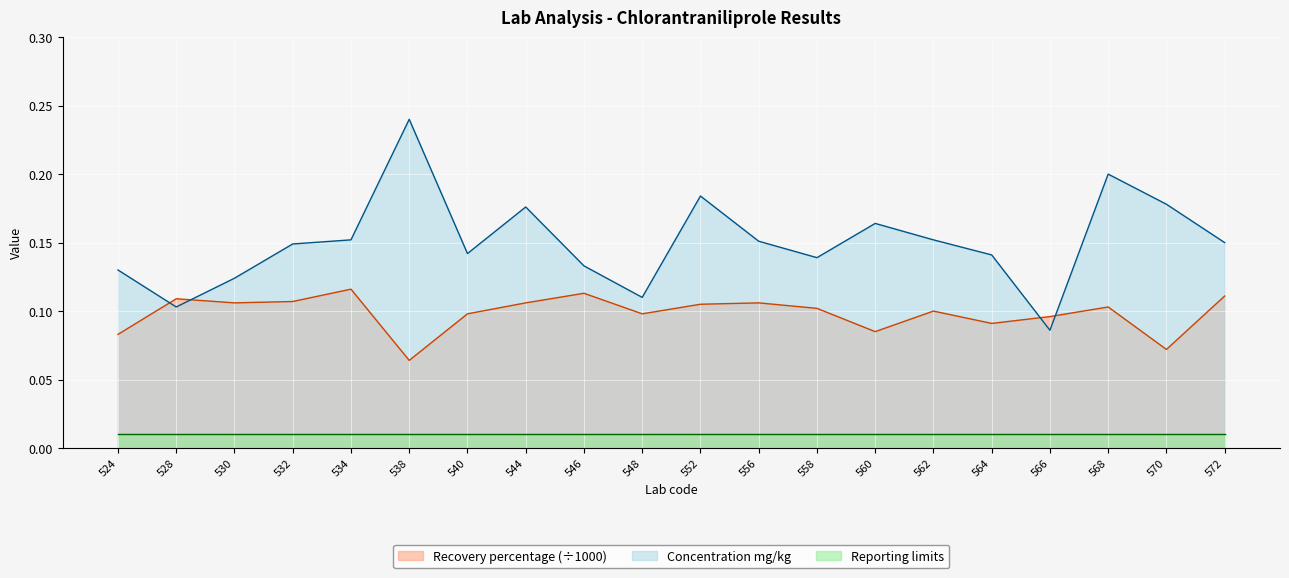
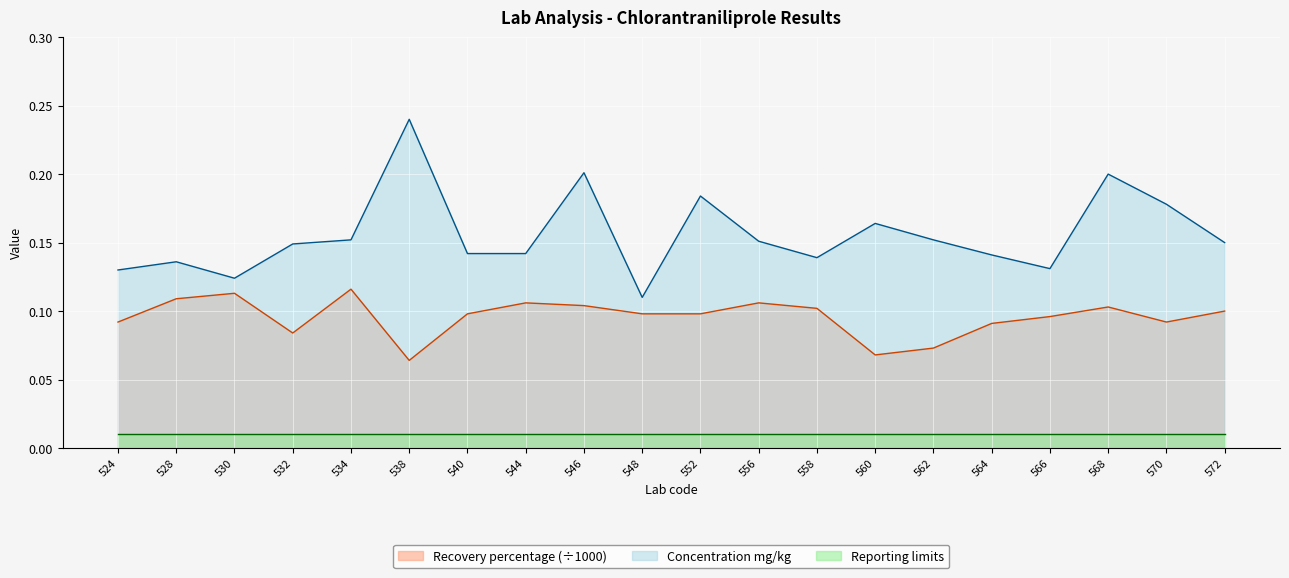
Recovery percentage (÷1000), 524: 0.083 -> 0.092
Concentration mg/kg, 528: 0.103 -> 0.136
Recovery percentage (÷1000), 530: 0.106 -> 0.113
Recovery percentage (÷1000), 532: 0.107 -> 0.084
Concentration mg/kg, 544: 0.176 -> 0.142
Recovery percentage (÷1000), 546: 0.113 -> 0.104
Concentration mg/kg, 546: 0.133 -> 0.201
Recovery percentage (÷1000), 552: 0.105 -> 0.098
Recovery percentage (÷1000), 560: 0.085 -> 0.068
Recovery percentage (÷1000), 562: 0.100 -> 0.073
Concentration mg/kg, 566: 0.086 -> 0.131
Recovery percentage (÷1000), 570: 0.072 -> 0.092
Recovery percentage (÷1000), 572: 0.111 -> 0.100
